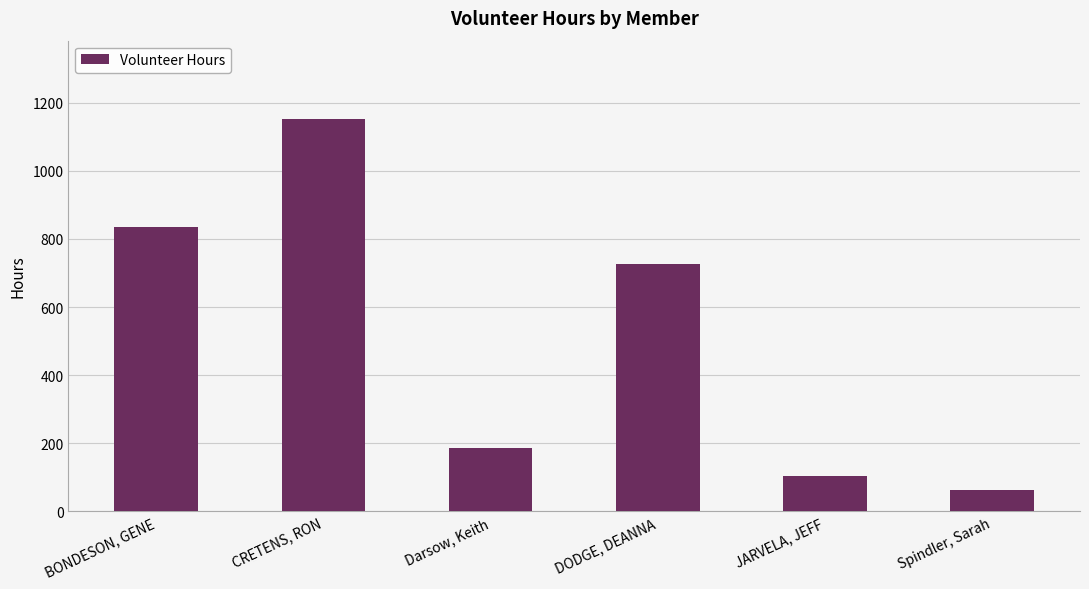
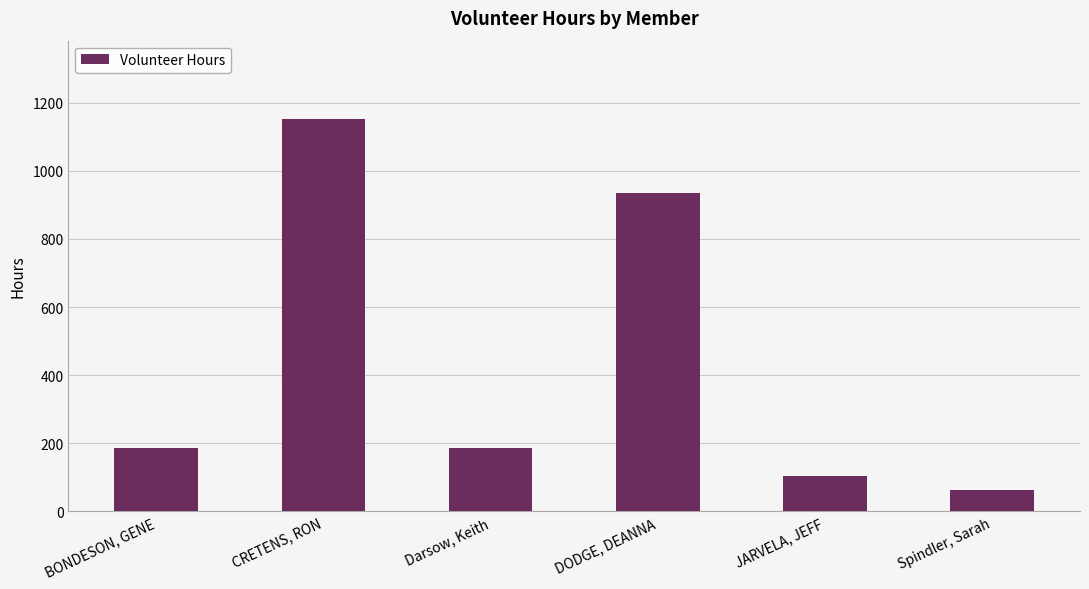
BONDESON, GENE: 840 -> 190
DODGE, DEANNA: 730 -> 930
